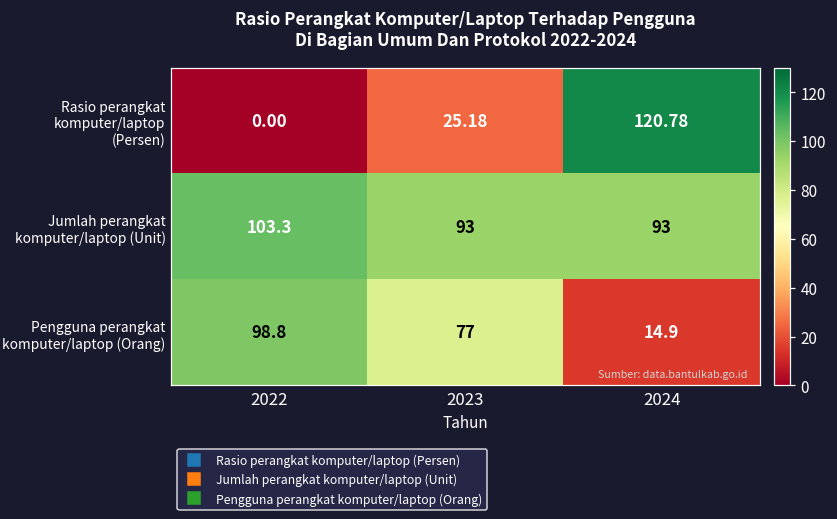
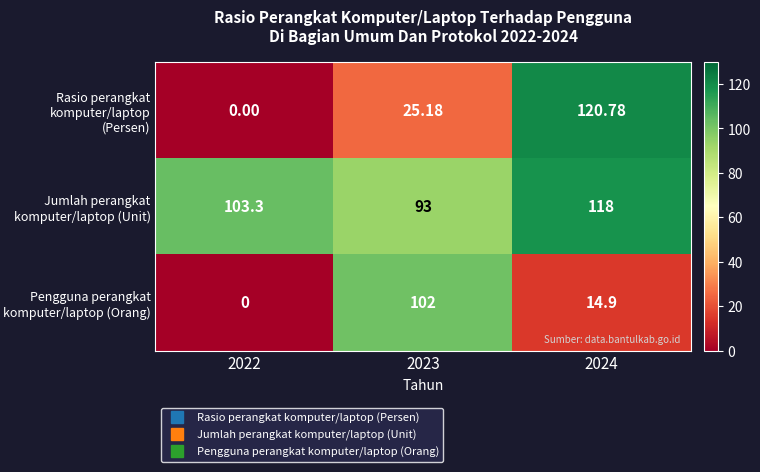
Jumlah perangkat komputer/laptop (Unit), 2024: 93 -> 118
Pengguna perangkat komputer/laptop (Orang), 2022: 98.8 -> 0
Pengguna perangkat komputer/laptop (Orang), 2023: 77 -> 102
